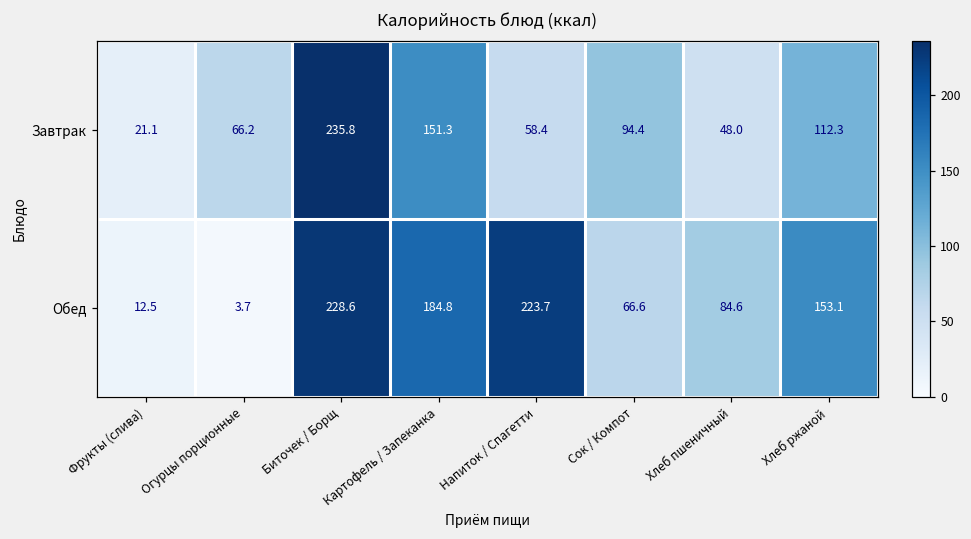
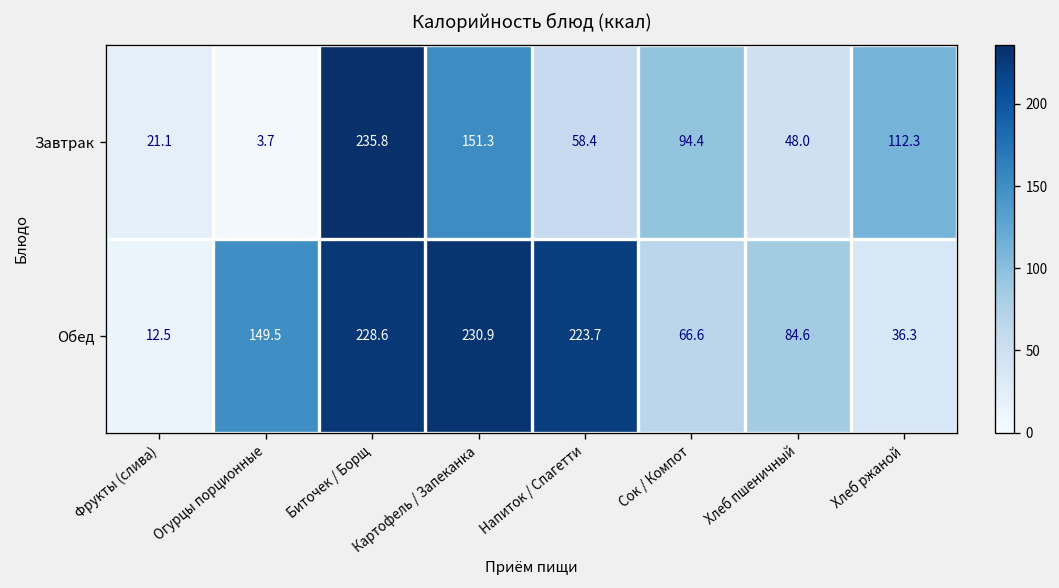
Завтрак, Огурцы порционные: 66.2 -> 3.7
Обед, Огурцы порционные: 3.7 -> 149.5
Обед, Картофель / Запеканка: 184.8 -> 230.9
Обед, Хлеб ржаной: 153.1 -> 36.3
